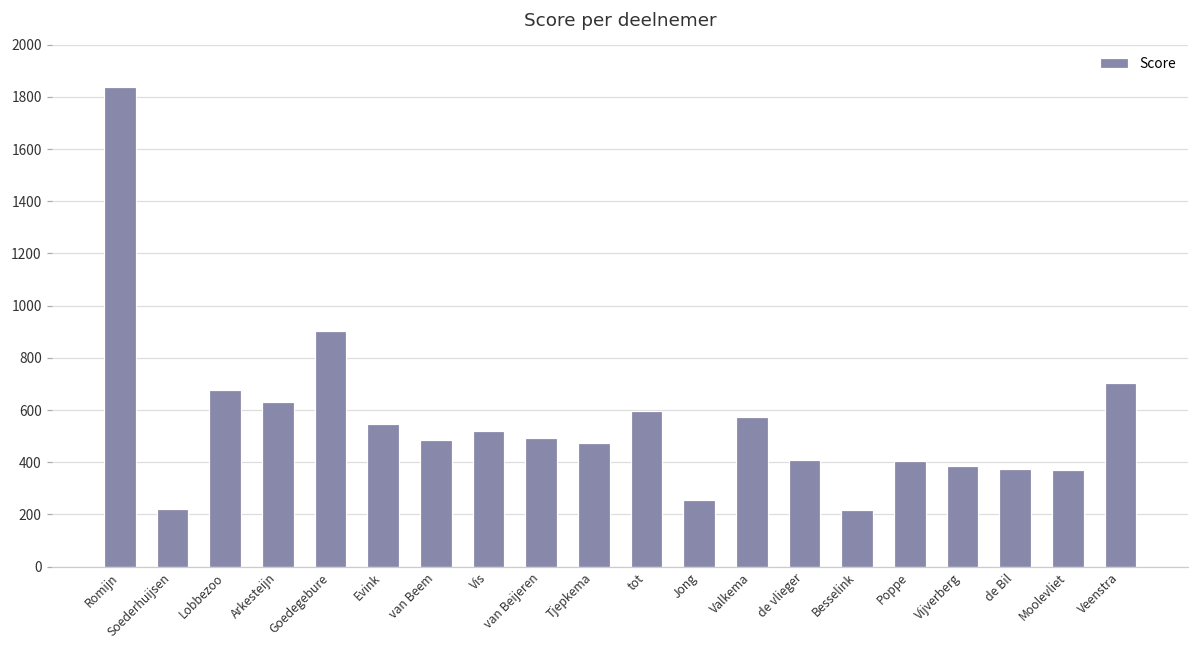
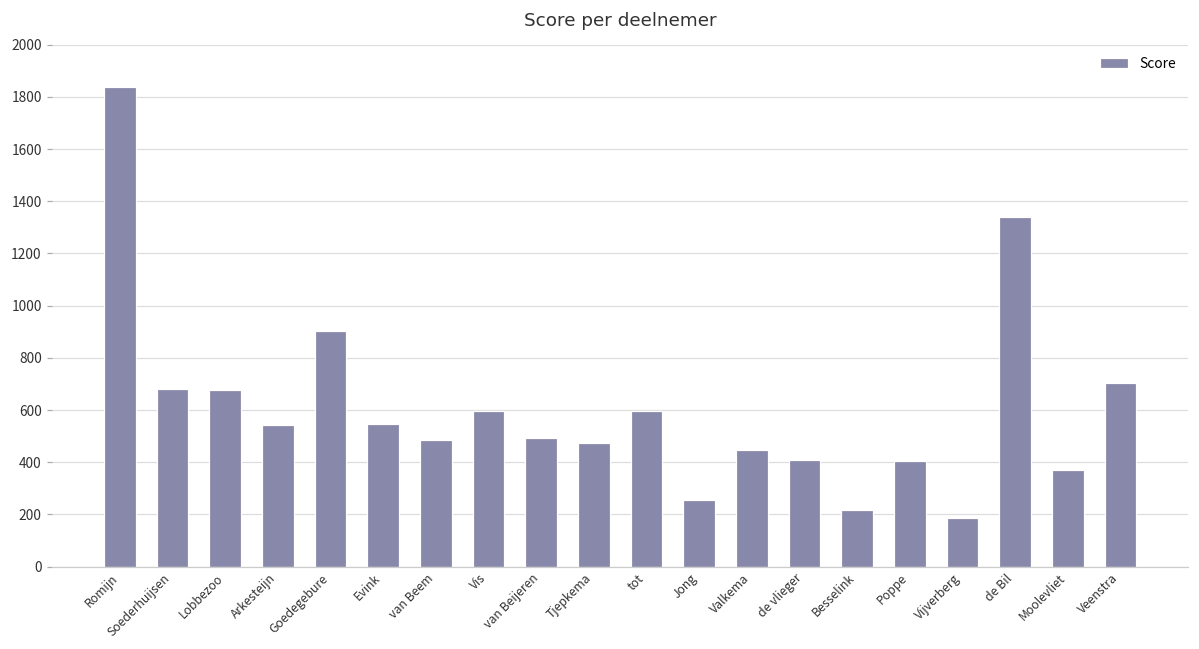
Soederhuijsen: 220 -> 680
Arkesteijn: 630 -> 540
Vis: 520 -> 600
Valkema: 570 -> 450
Vijverberg: 390 -> 190
de Bil: 380 -> 1340
